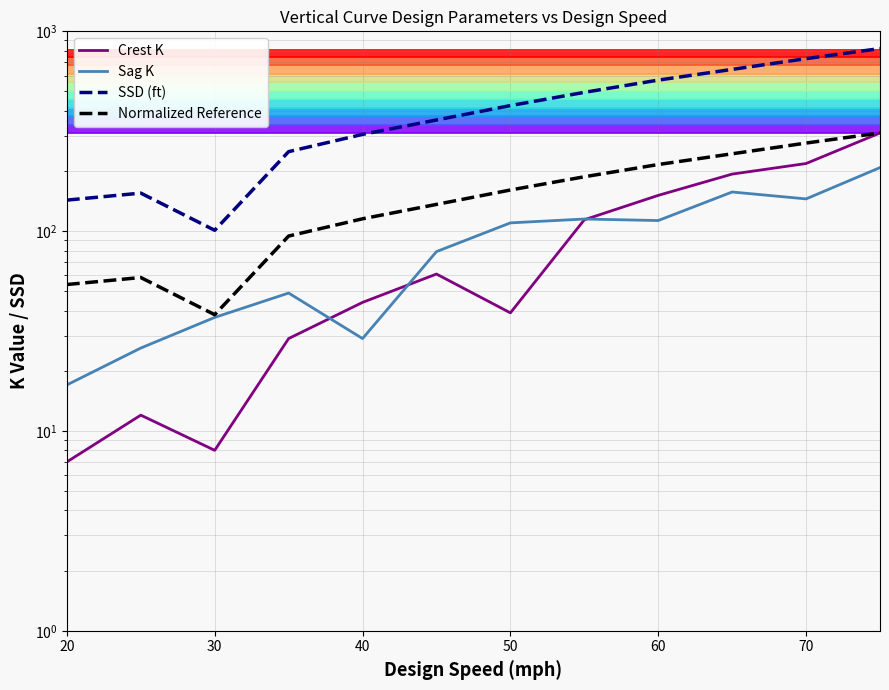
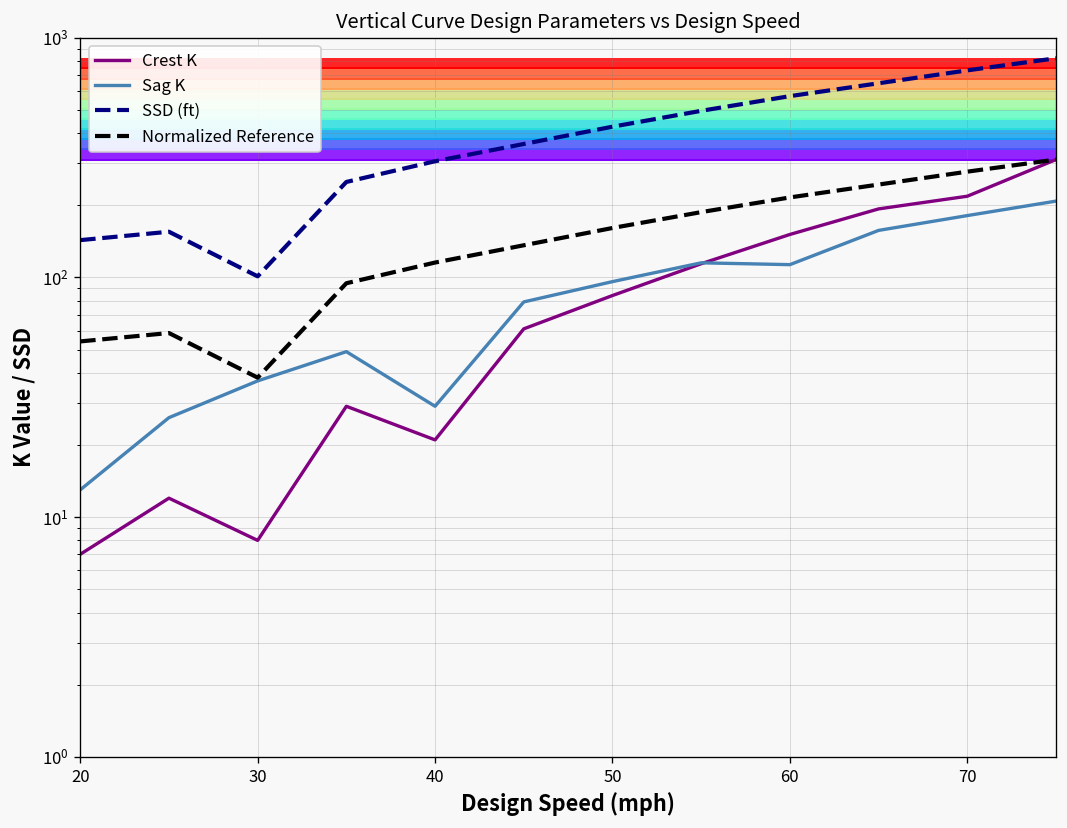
Sag K, 20: 17 -> 13
Crest K, 40: 44 -> 21
Crest K, 50: 39 -> 84
Sag K, 50: 110 -> 100
Sag K, 70: 150 -> 180
